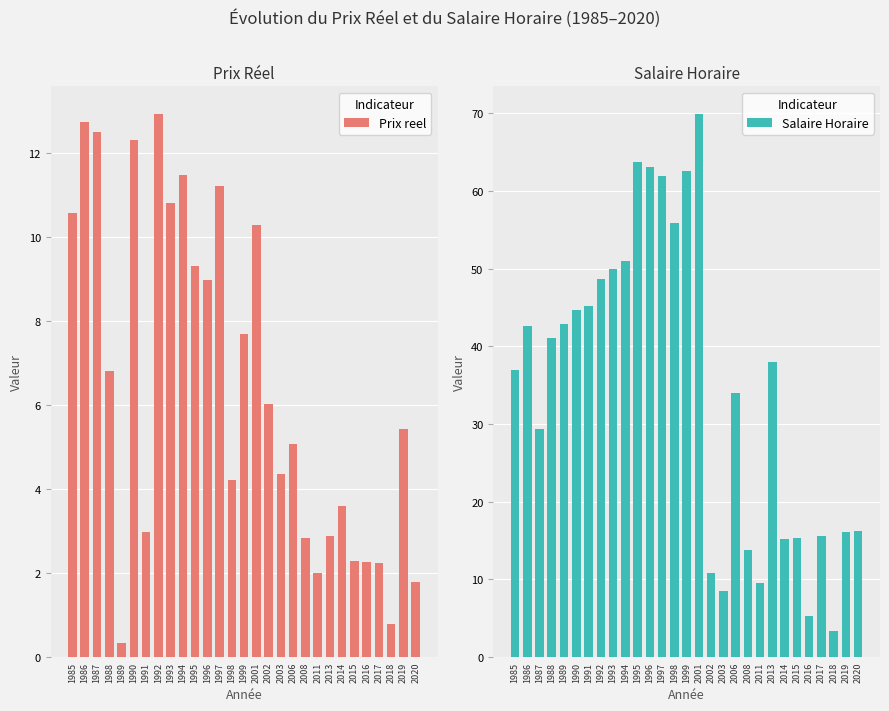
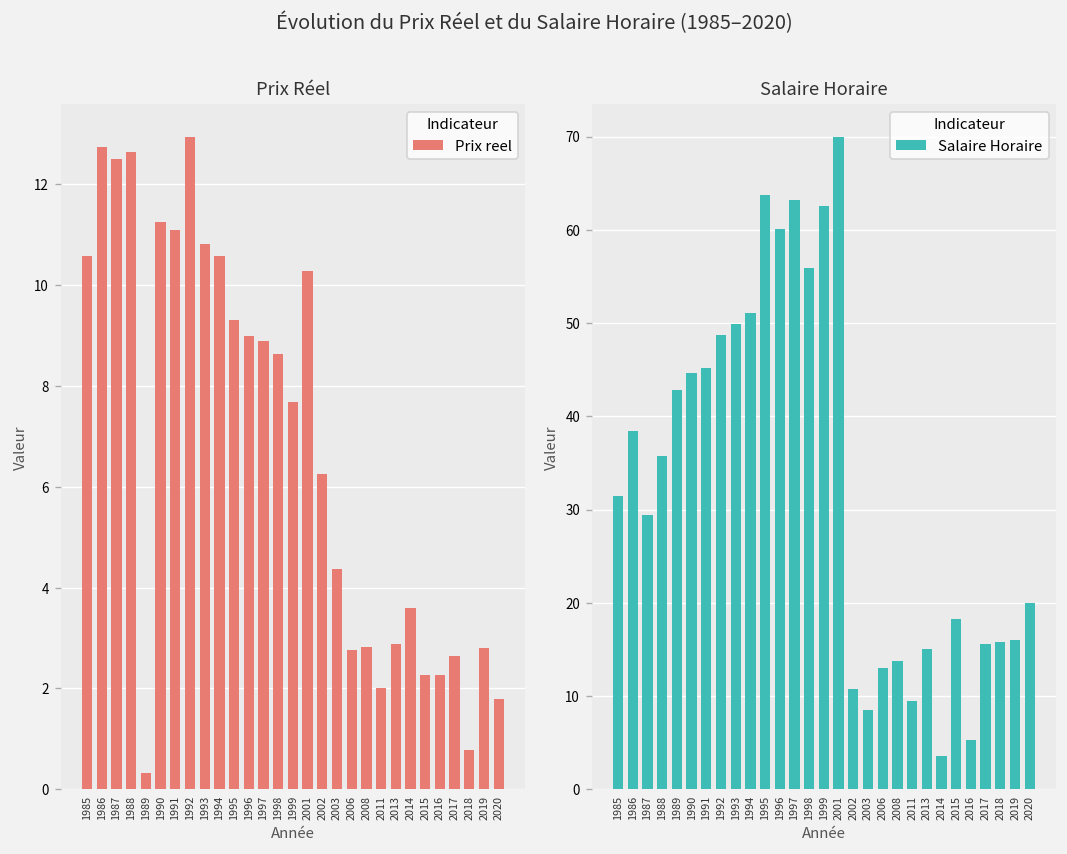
Prix Réel, 1988: 6.8 -> 12.6
Prix Réel, 1990: 12.3 -> 11.2
Prix Réel, 1991: 3.0 -> 11.1
Prix Réel, 1994: 11.5 -> 10.6
Prix Réel, 1997: 11.2 -> 8.9
Prix Réel, 1998: 4.2 -> 8.6
Prix Réel, 2002: 6.0 -> 6.2
Prix Réel, 2006: 5.1 -> 2.8
Prix Réel, 2017: 2.2 -> 2.6
Prix Réel, 2019: 5.4 -> 2.8
Salaire Horaire, 1985: 37 -> 31
Salaire Horaire, 1986: 43 -> 38
Salaire Horaire, 1988: 41 -> 36
Salaire Horaire, 1996: 63 -> 60
Salaire Horaire, 1997: 62 -> 63
Salaire Horaire, 2006: 34 -> 13
Salaire Horaire, 2013: 38 -> 15
Salaire Horaire, 2014: 15 -> 4
Salaire Horaire, 2015: 15 -> 18
Salaire Horaire, 2018: 3 -> 16
Salaire Horaire, 2020: 16 -> 20
